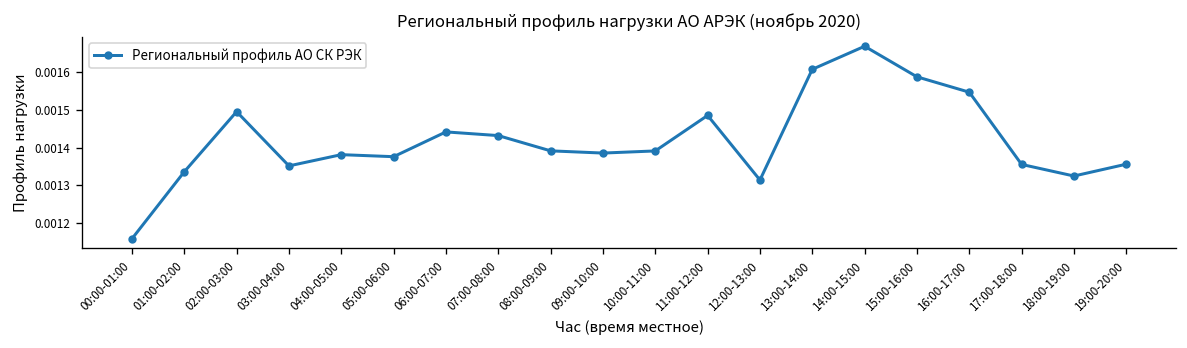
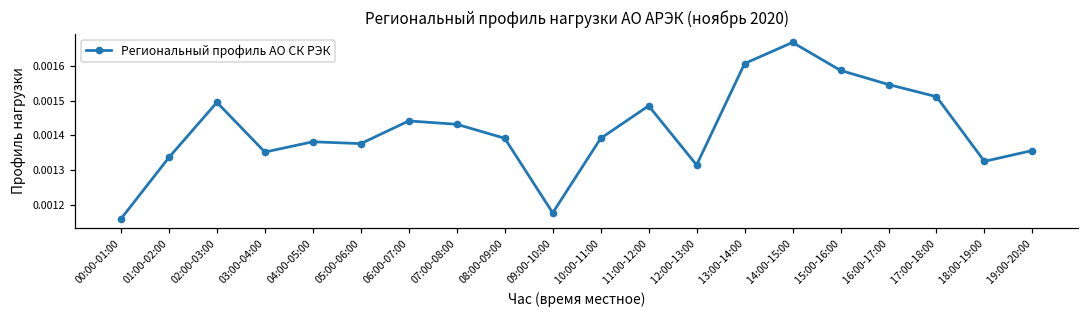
09:00-10:00: 0.00139 -> 0.00118
17:00-18:00: 0.00136 -> 0.00151
